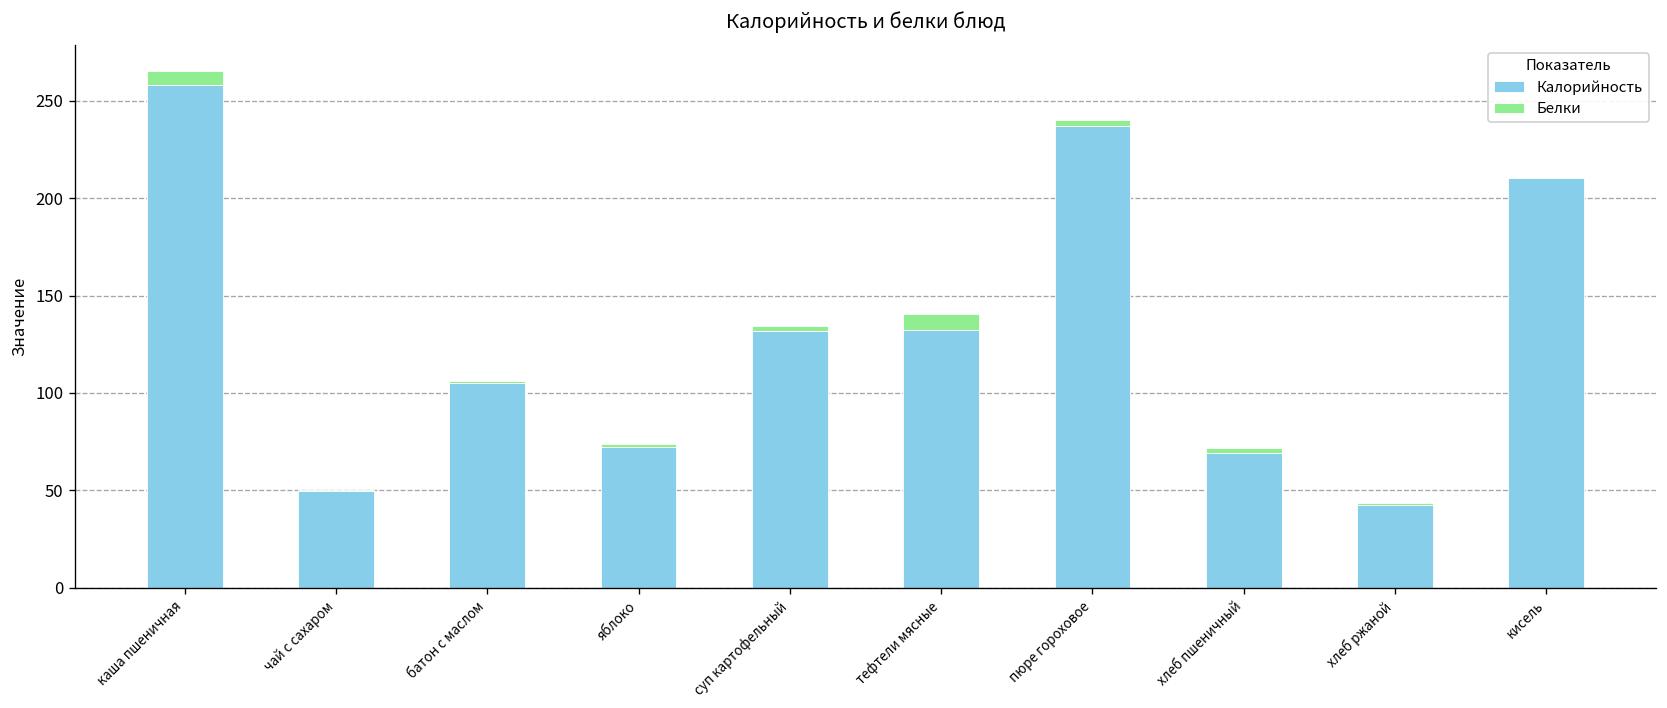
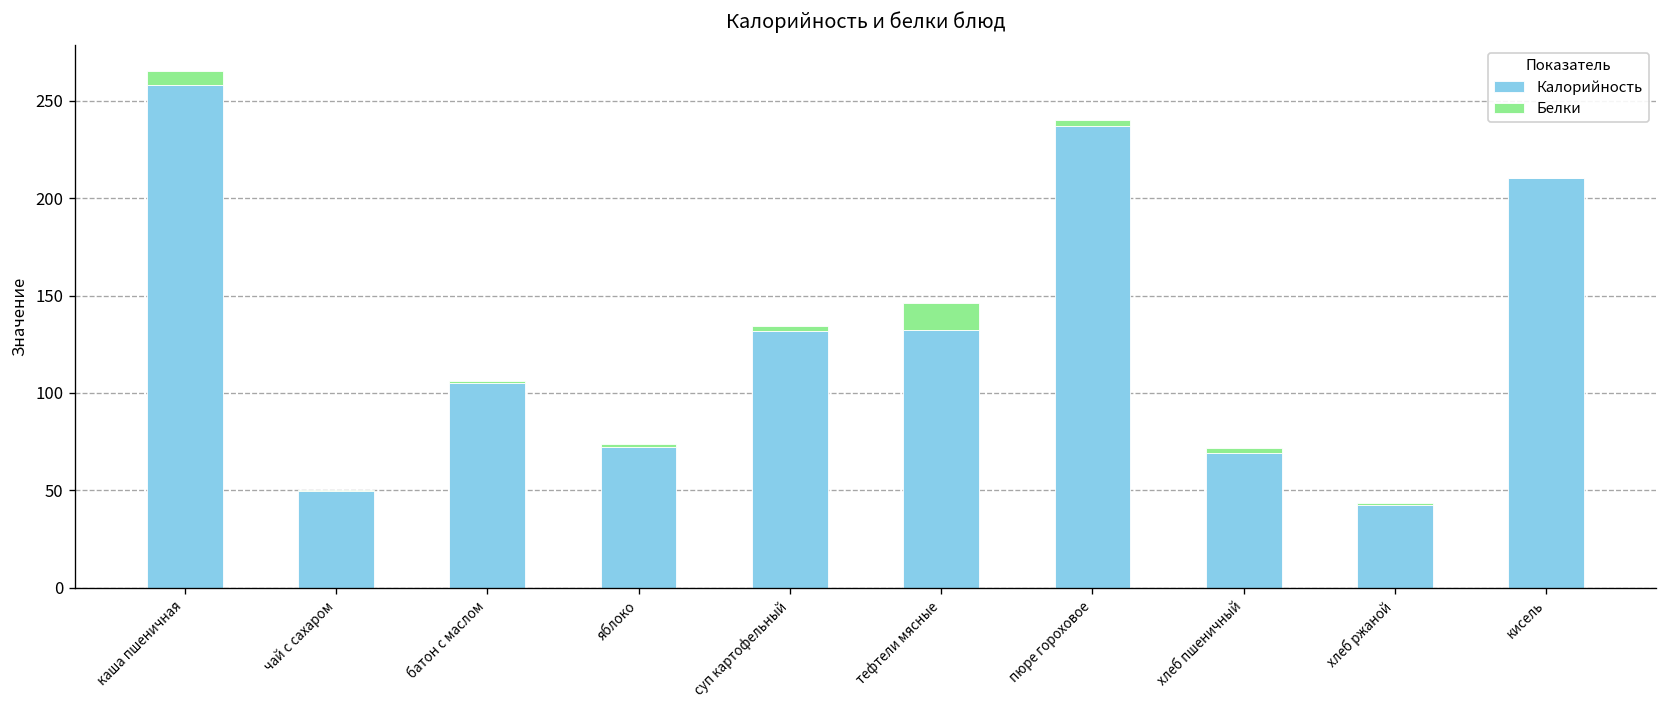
Белки, тефтели мясные: 8 -> 14
